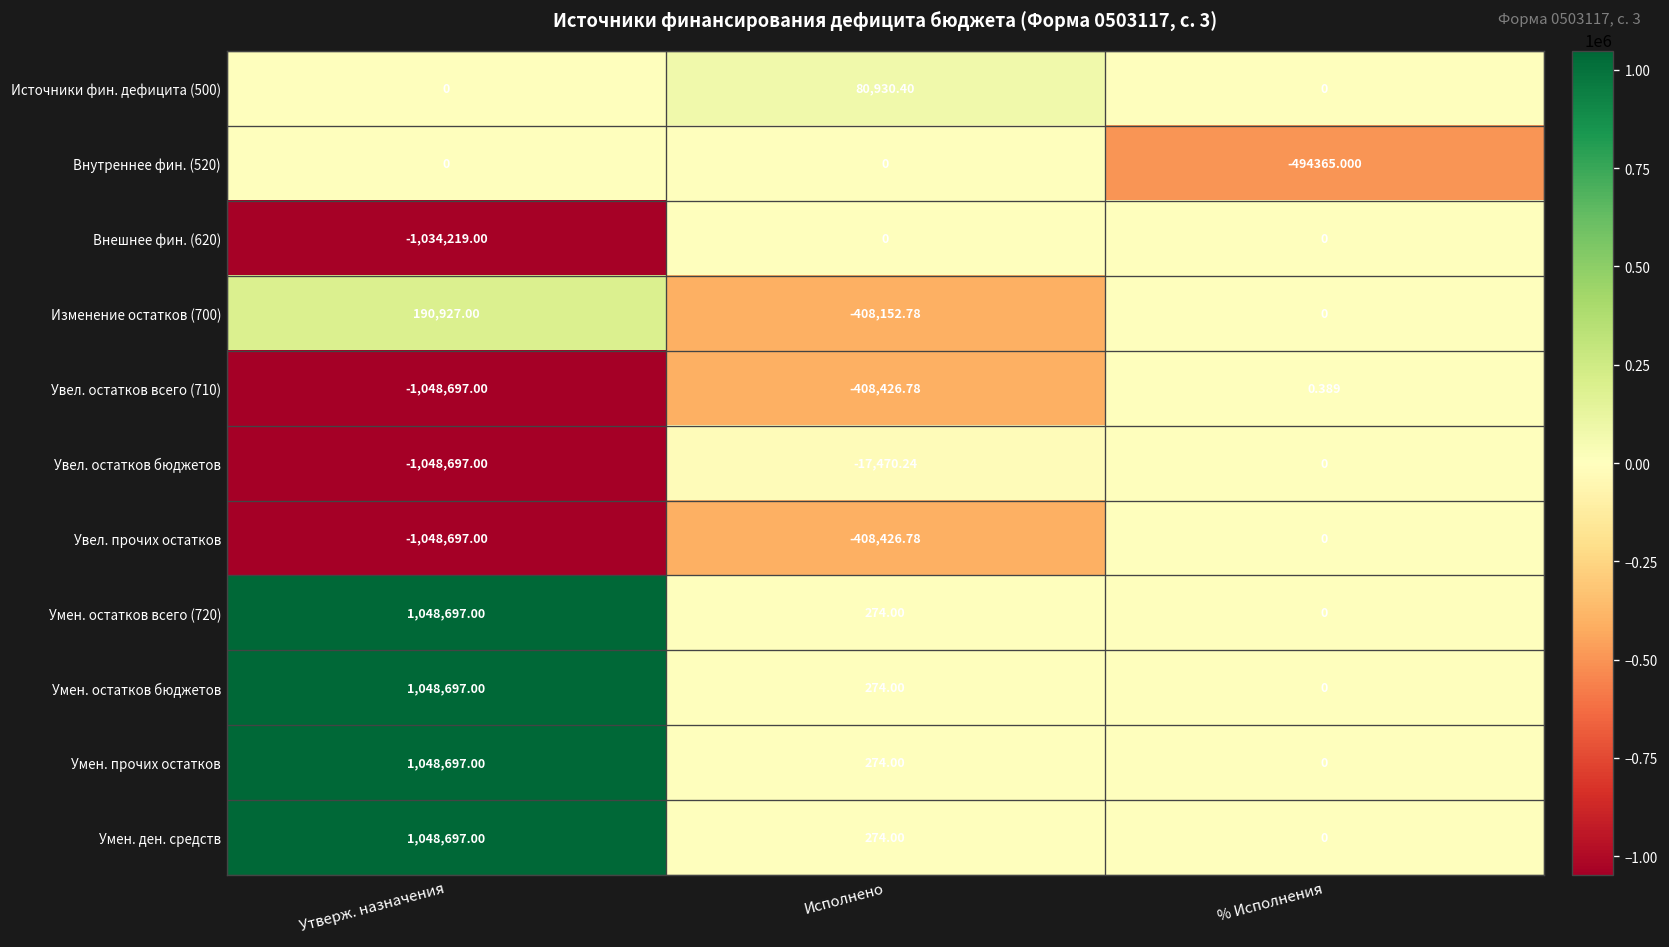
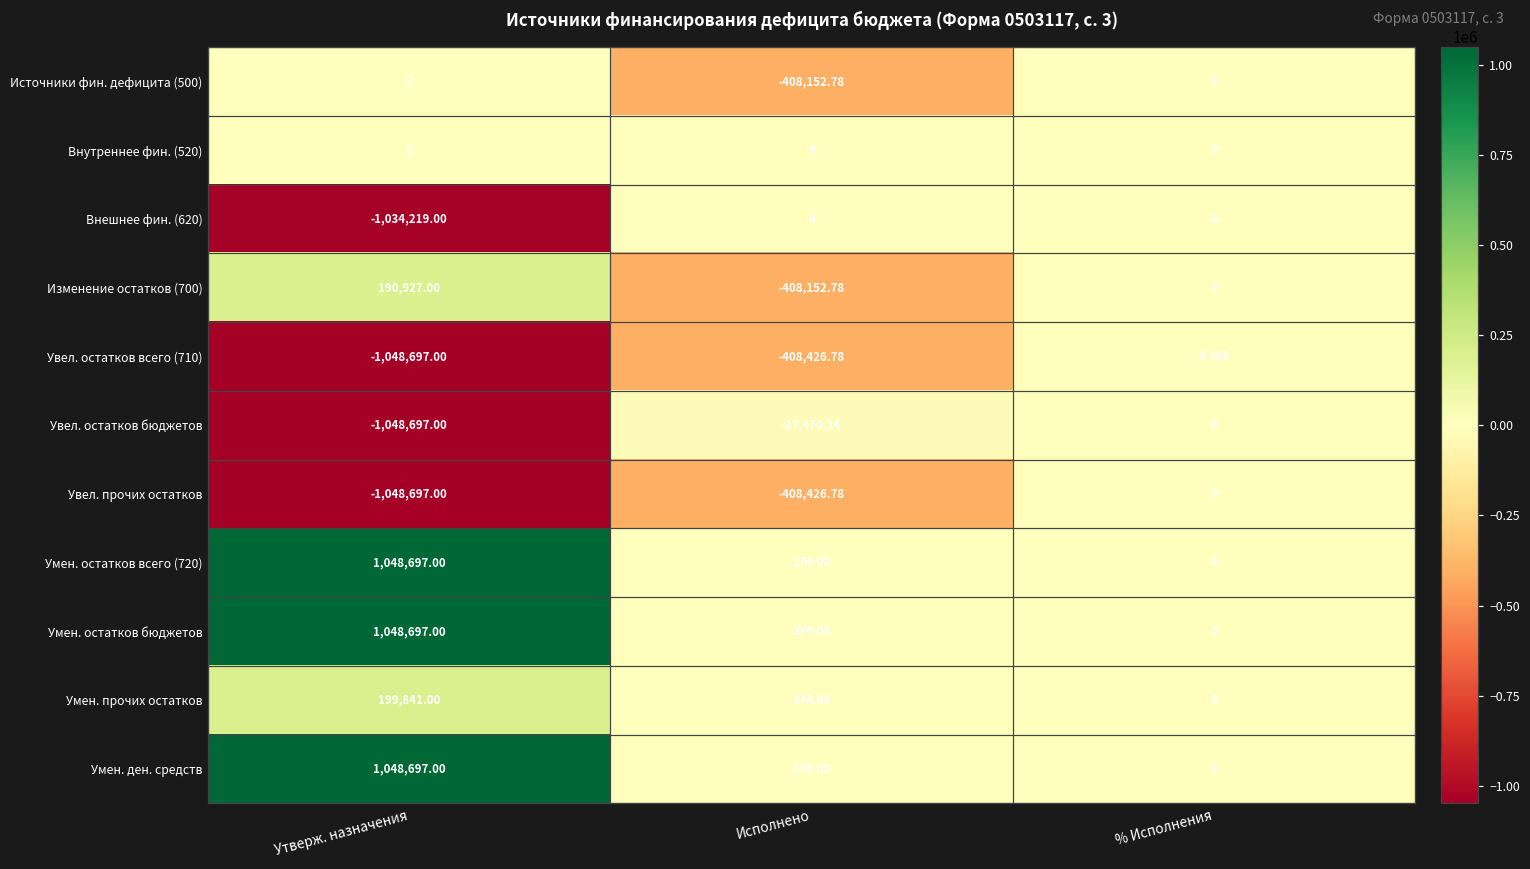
Источники фин. дефицита (500), Исполнено: 80,930.40 -> -408,152.78
Внутреннее фин. (520), % Исполнения: -494365.000 -> 0
Умен. прочих остатков, Утверж. назначения: 1,048,697.00 -> 199,841.00
